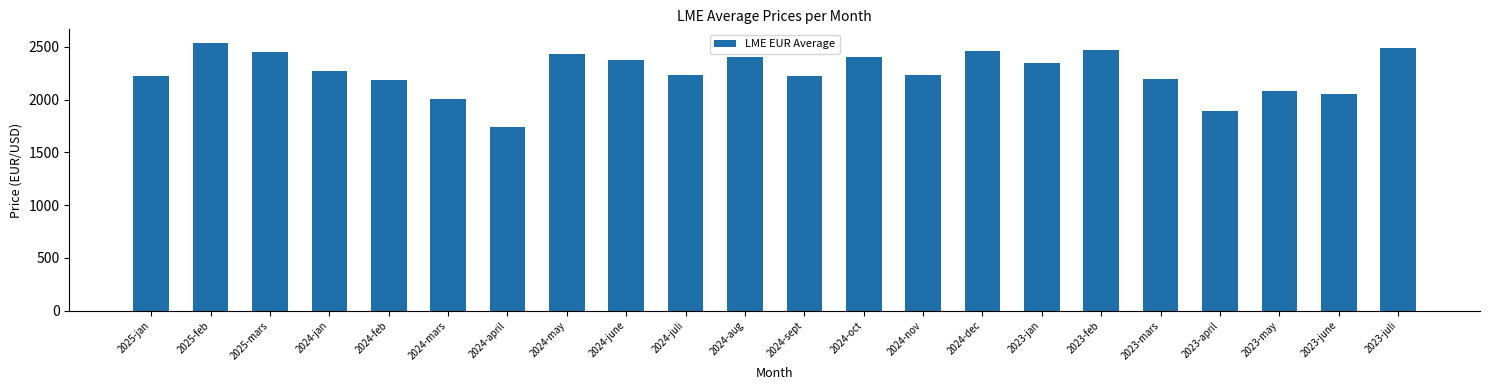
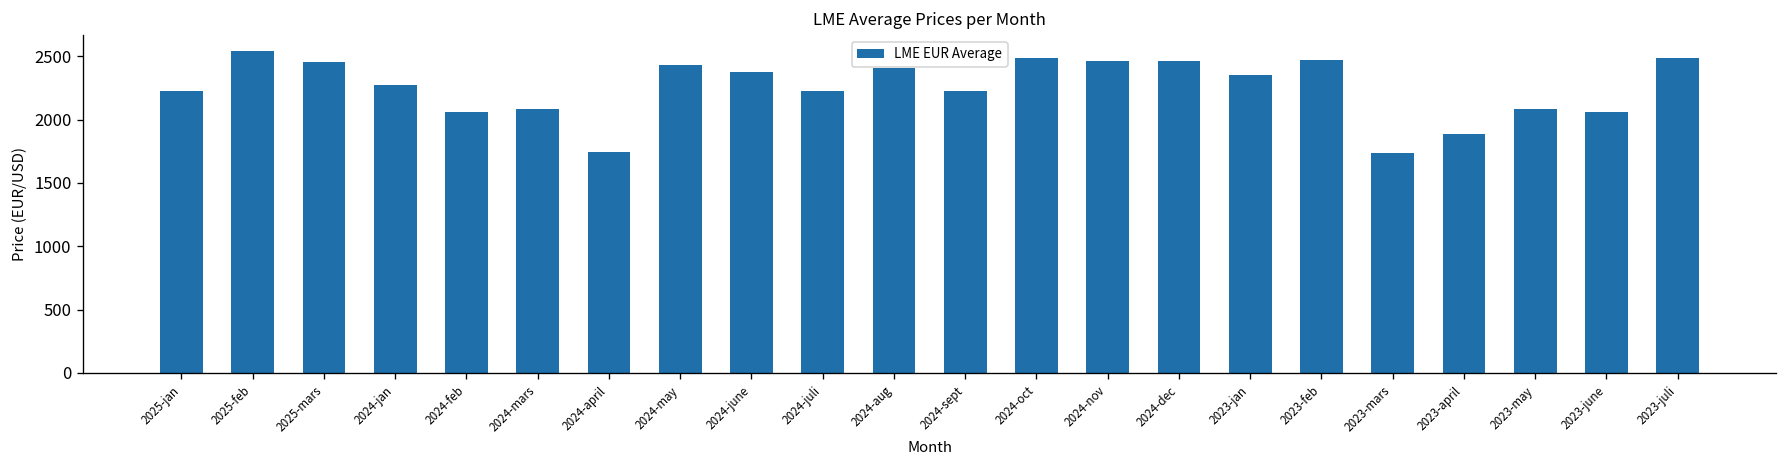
2024-feb: 2180 -> 2060
2024-mars: 2010 -> 2090
2024-oct: 2410 -> 2480
2024-nov: 2240 -> 2460
2023-mars: 2190 -> 1730
